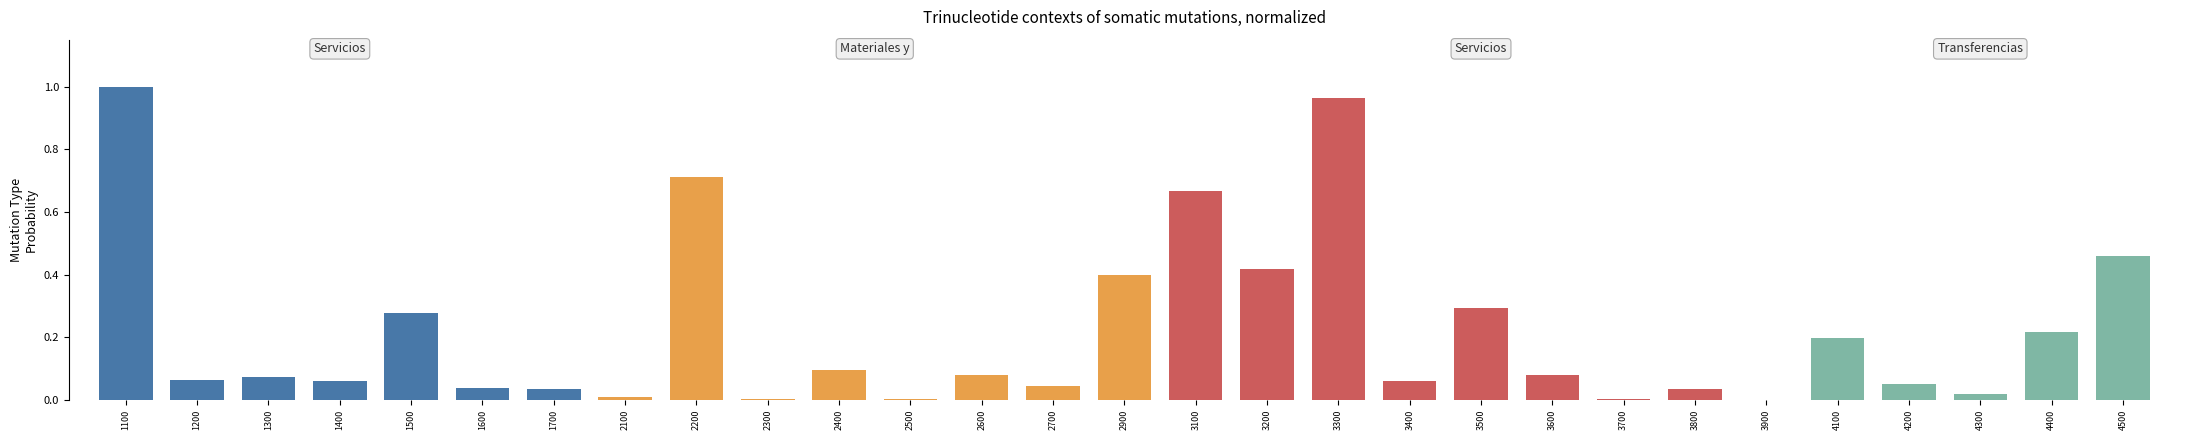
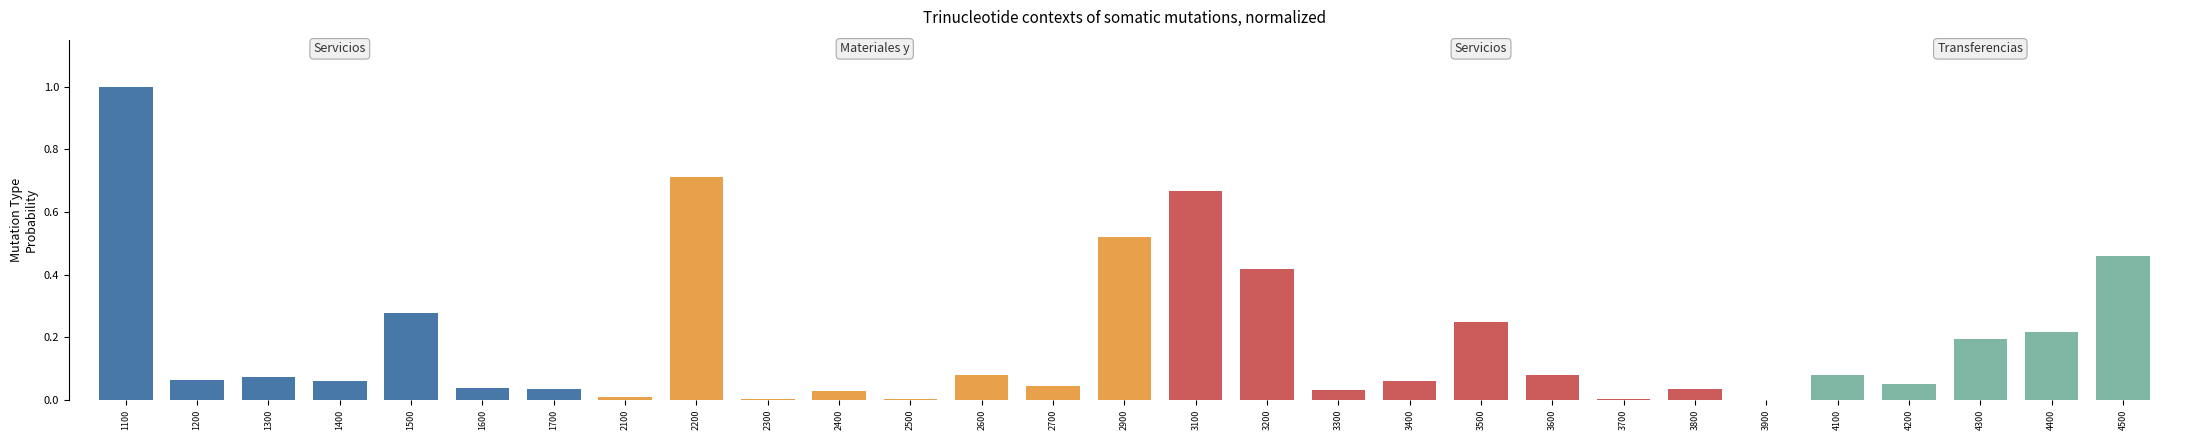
2400: 0.10 -> 0.03
2900: 0.40 -> 0.52
3300: 0.96 -> 0.03
3500: 0.29 -> 0.25
4100: 0.20 -> 0.08
4300: 0.02 -> 0.19
